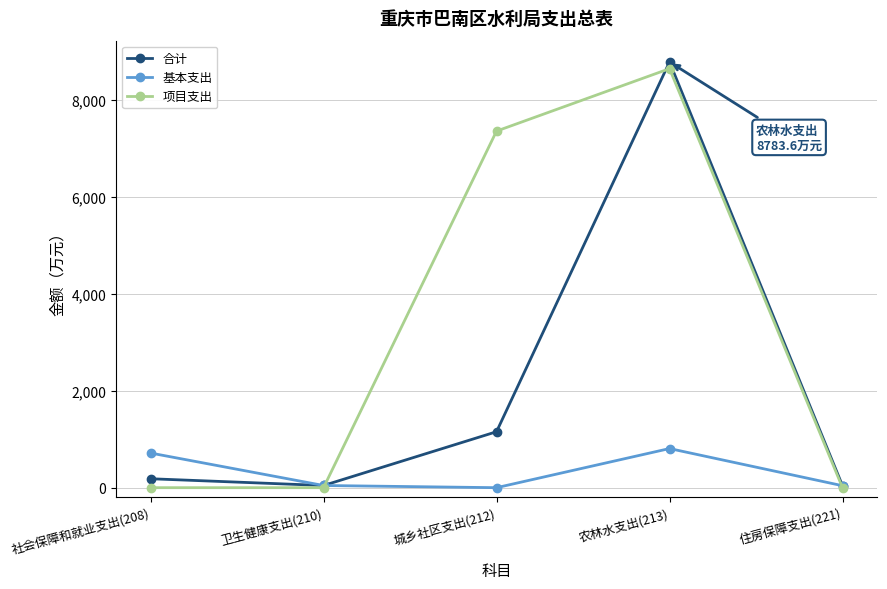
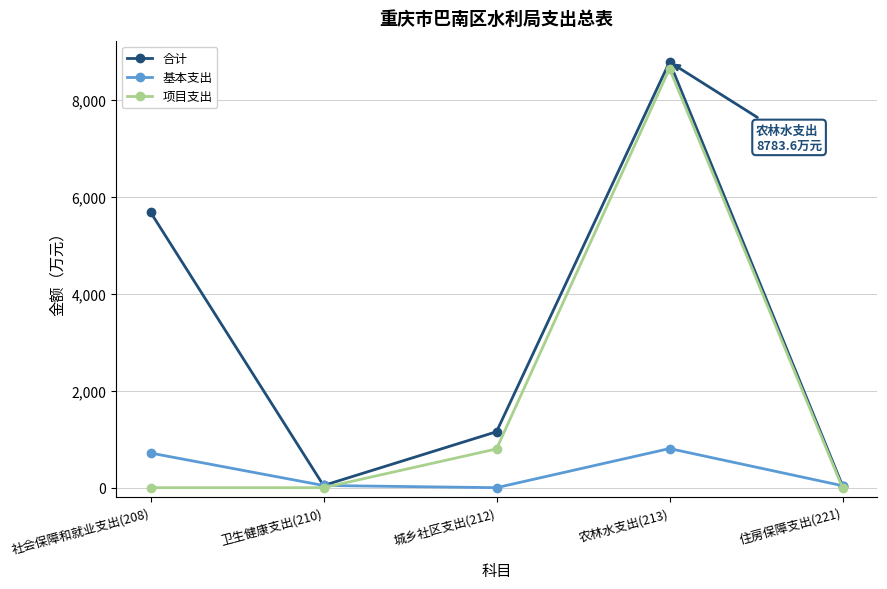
合计, 社会保障和就业支出(208): 200 -> 5,700
项目支出, 城乡社区支出(212): 7,400 -> 800
